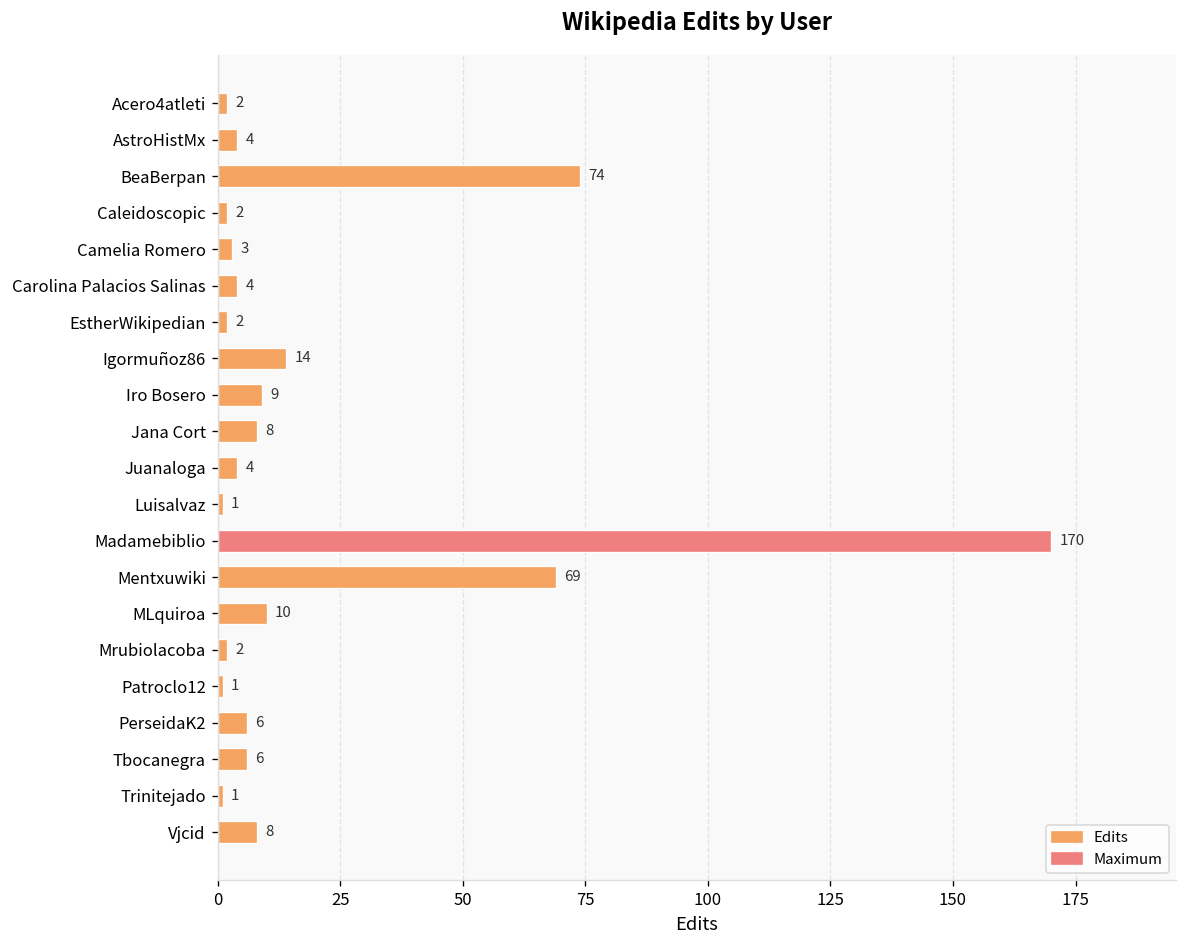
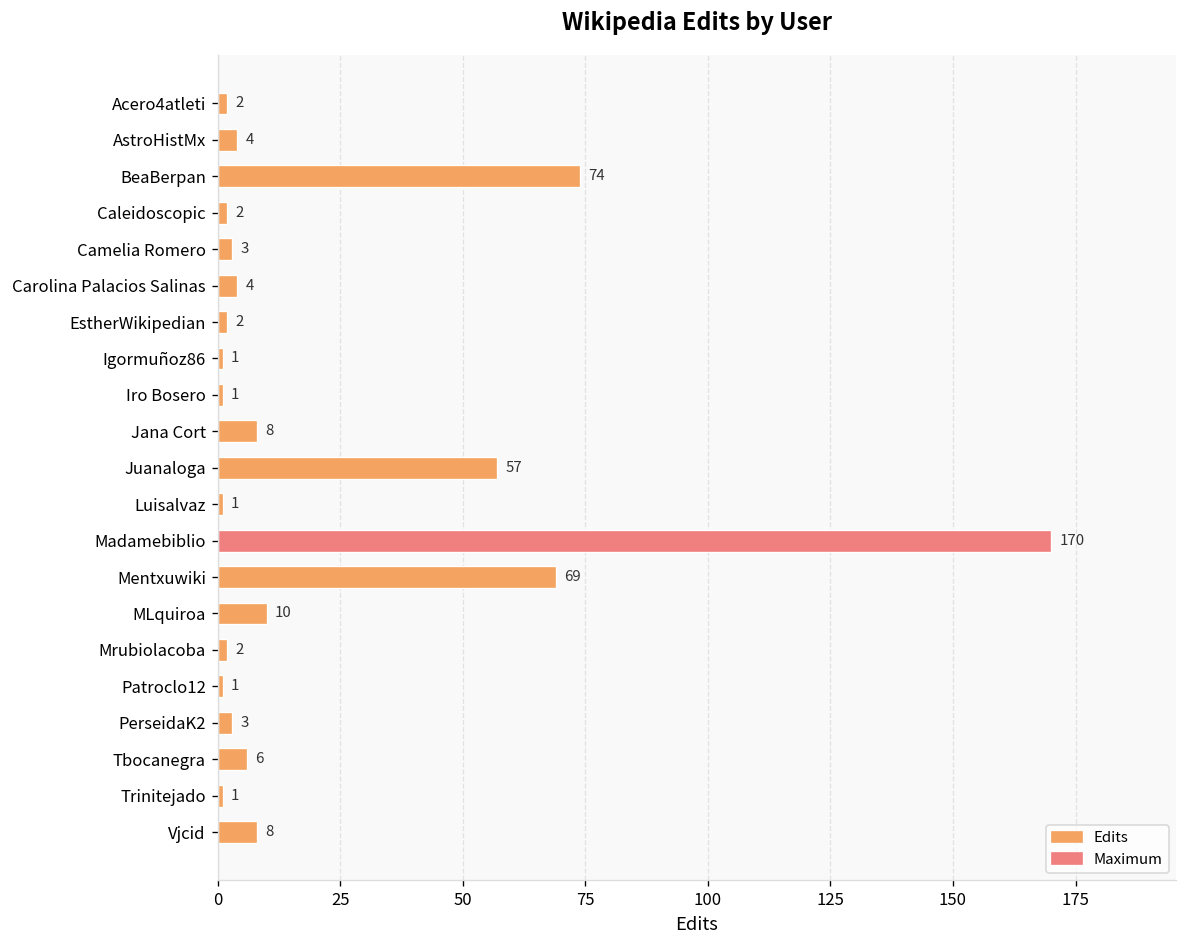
Igormuñoz86: 14 -> 1
Iro Bosero: 9 -> 1
Juanaloga: 4 -> 57
PerseidaK2: 6 -> 3
